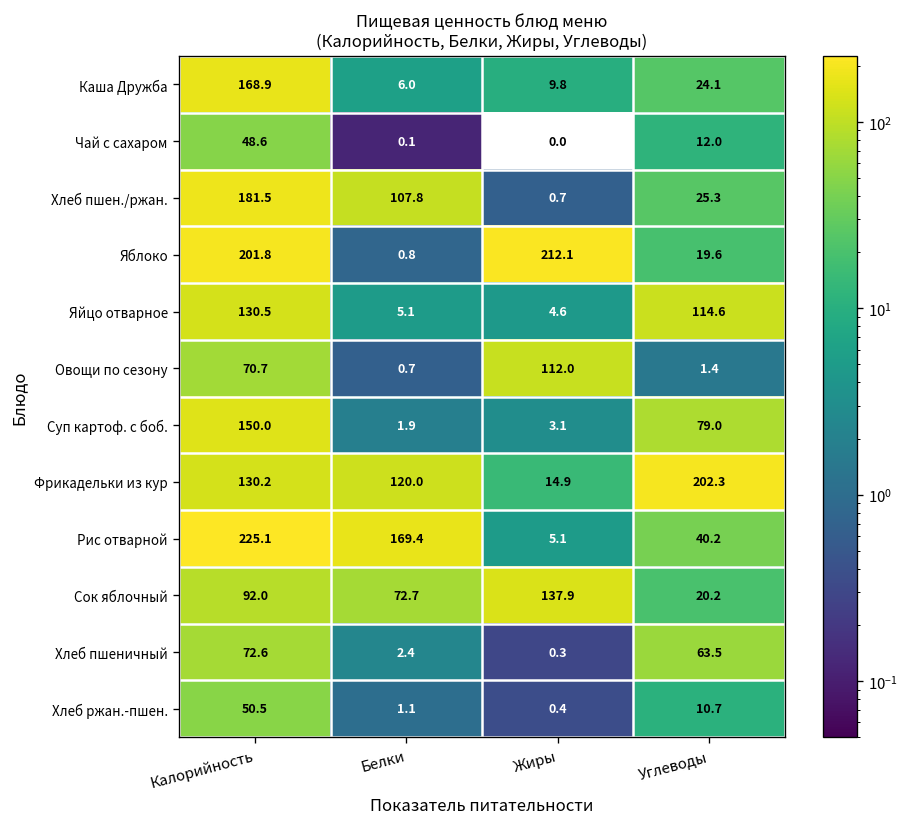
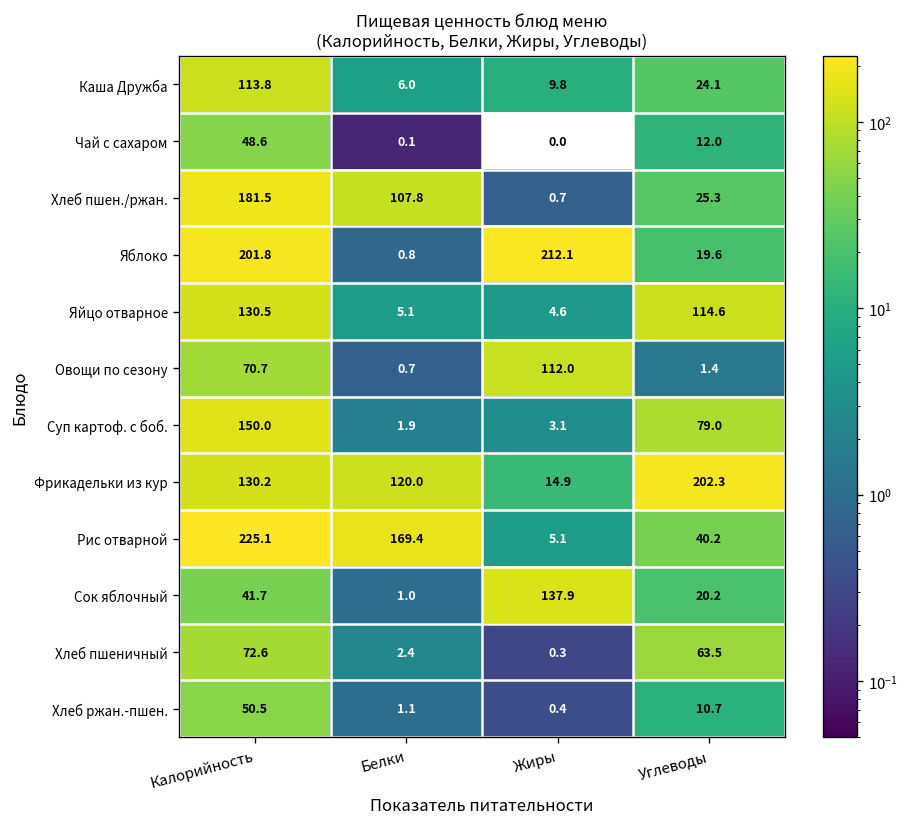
Каша Дружба, Калорийность: 168.9 -> 113.8
Сок яблочный, Калорийность: 92.0 -> 41.7
Сок яблочный, Белки: 72.7 -> 1.0
